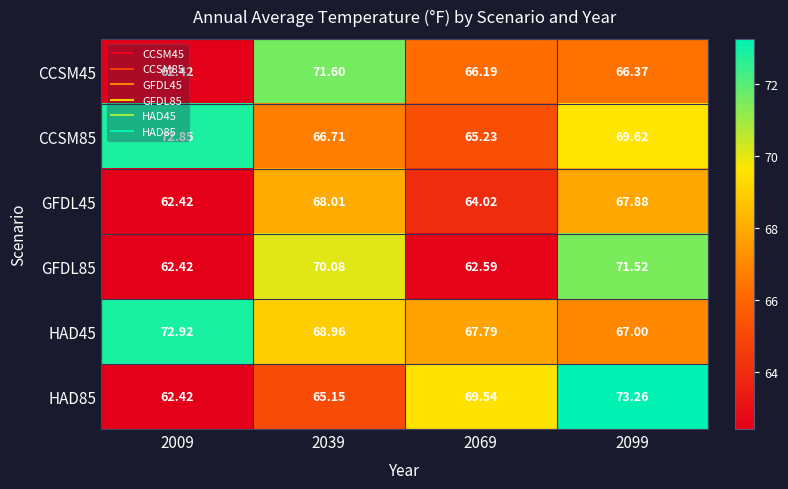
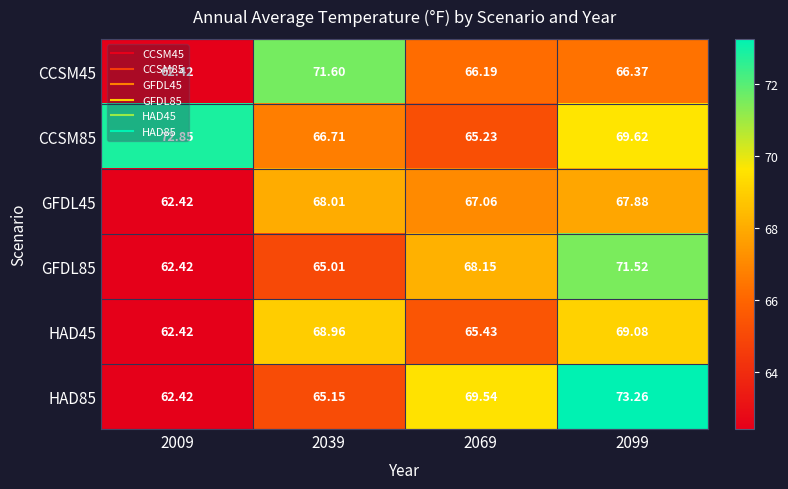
GFDL45, 2069: 64.02 -> 67.06
GFDL85, 2039: 70.08 -> 65.01
GFDL85, 2069: 62.59 -> 68.15
HAD45, 2009: 72.92 -> 62.42
HAD45, 2069: 67.79 -> 65.43
HAD45, 2099: 67.00 -> 69.08
